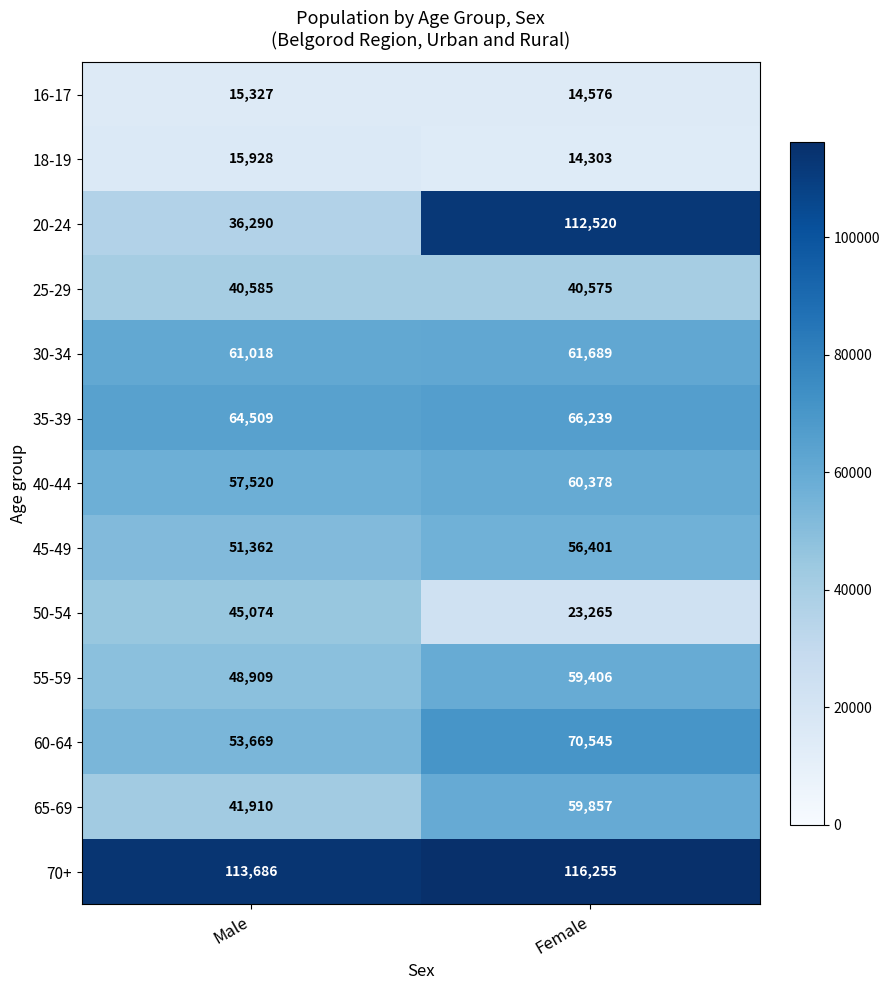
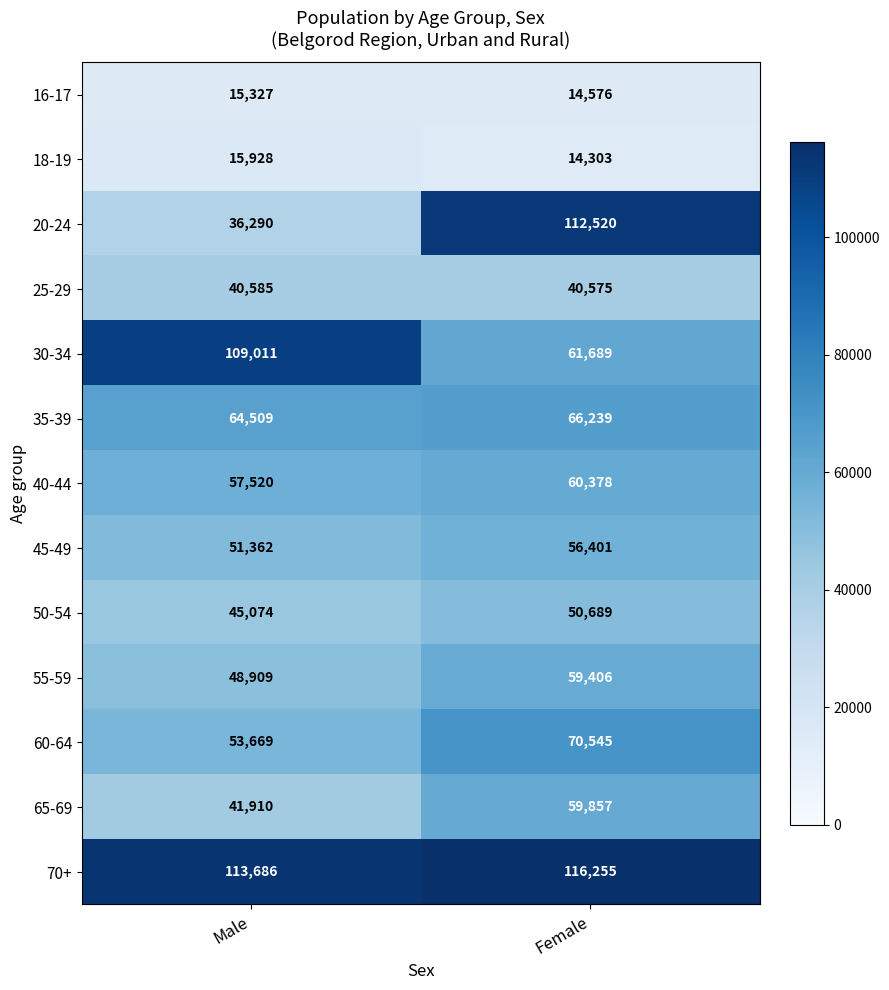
30-34, Male: 61,018 -> 109,011
50-54, Female: 23,265 -> 50,689
